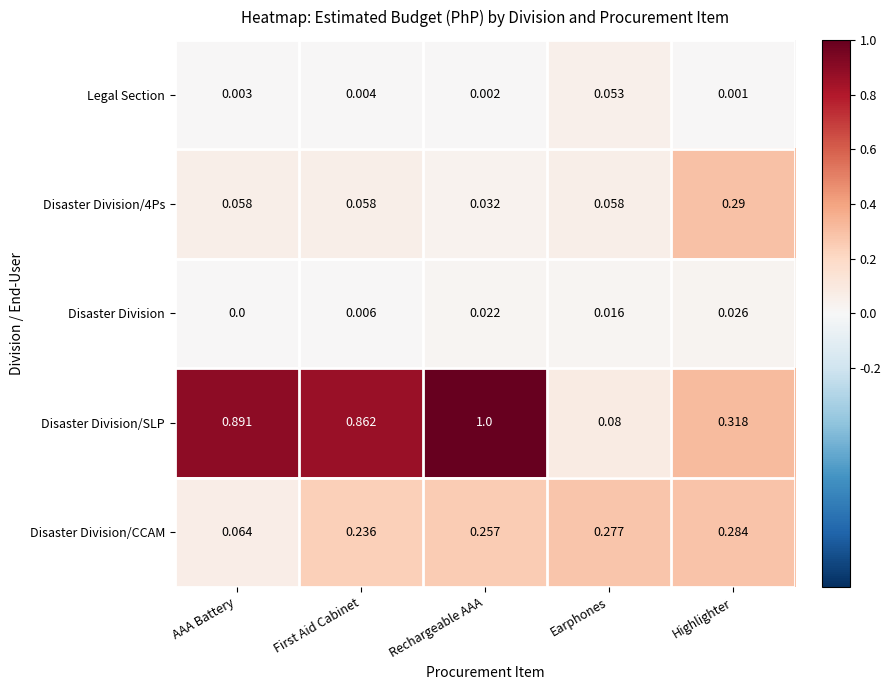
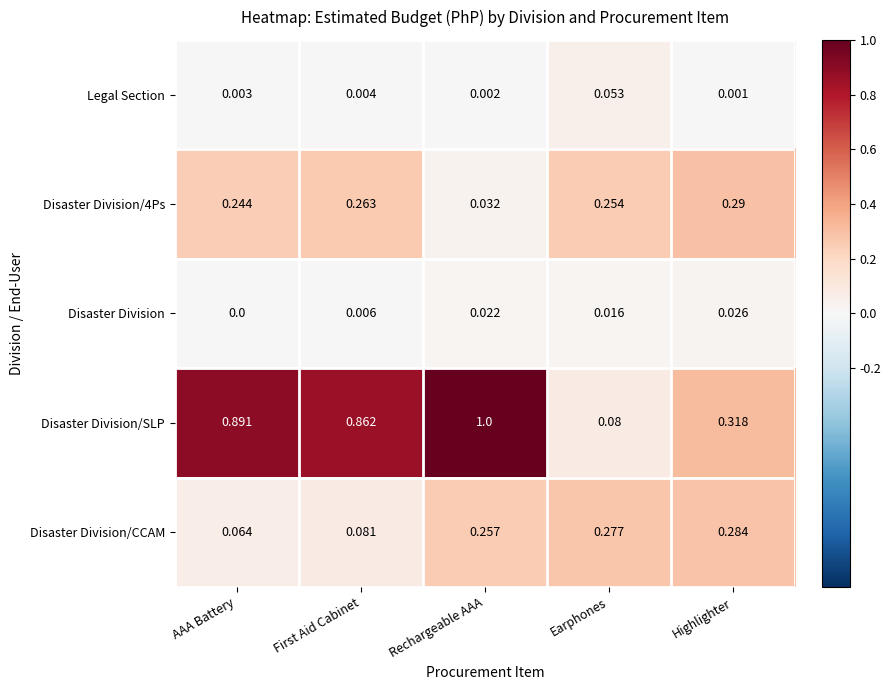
Disaster Division/4Ps, AAA Battery: 0.058 -> 0.244
Disaster Division/4Ps, First Aid Cabinet: 0.058 -> 0.263
Disaster Division/4Ps, Earphones: 0.058 -> 0.254
Disaster Division/CCAM, First Aid Cabinet: 0.236 -> 0.081
